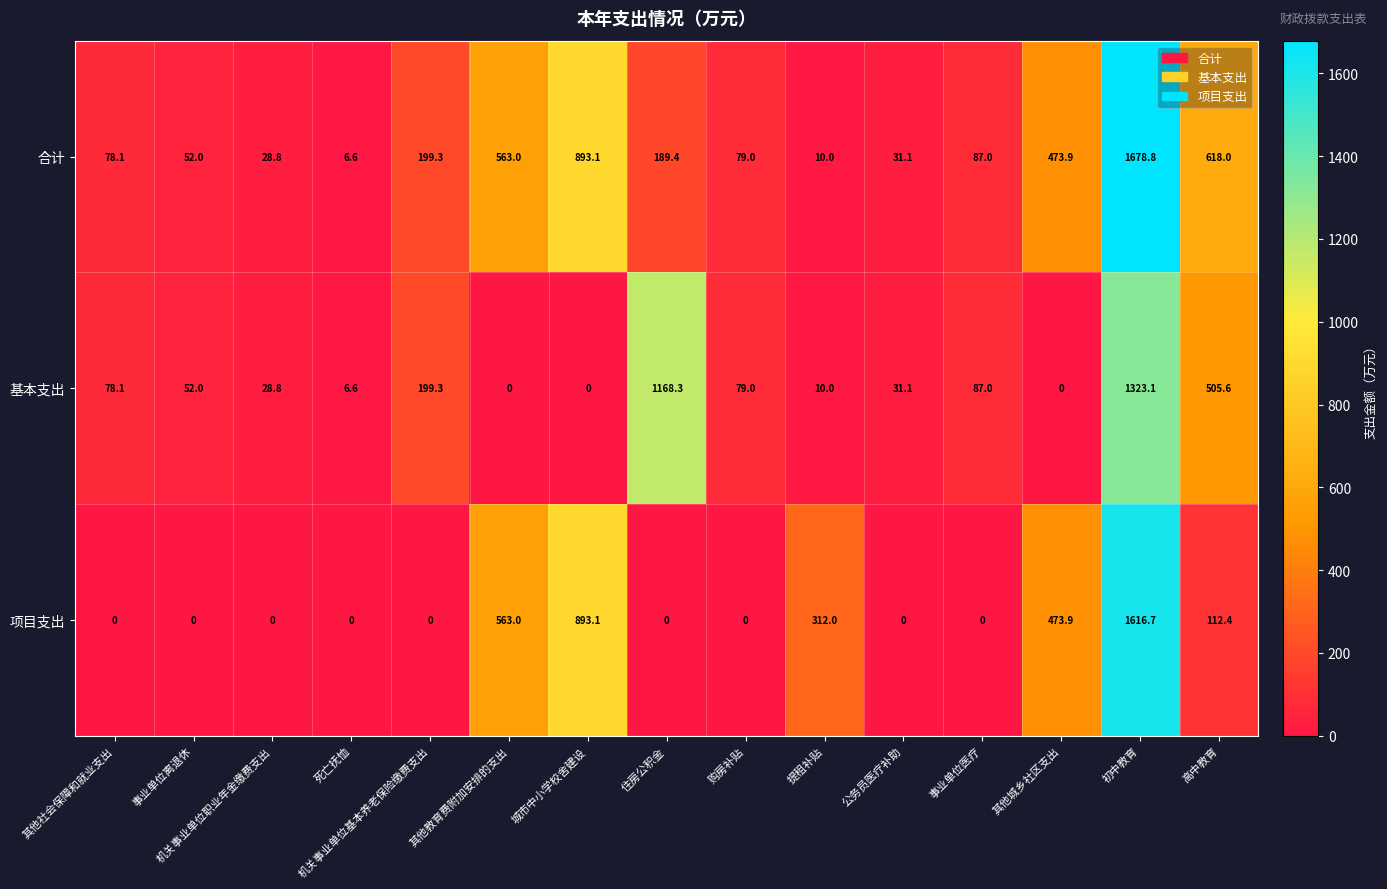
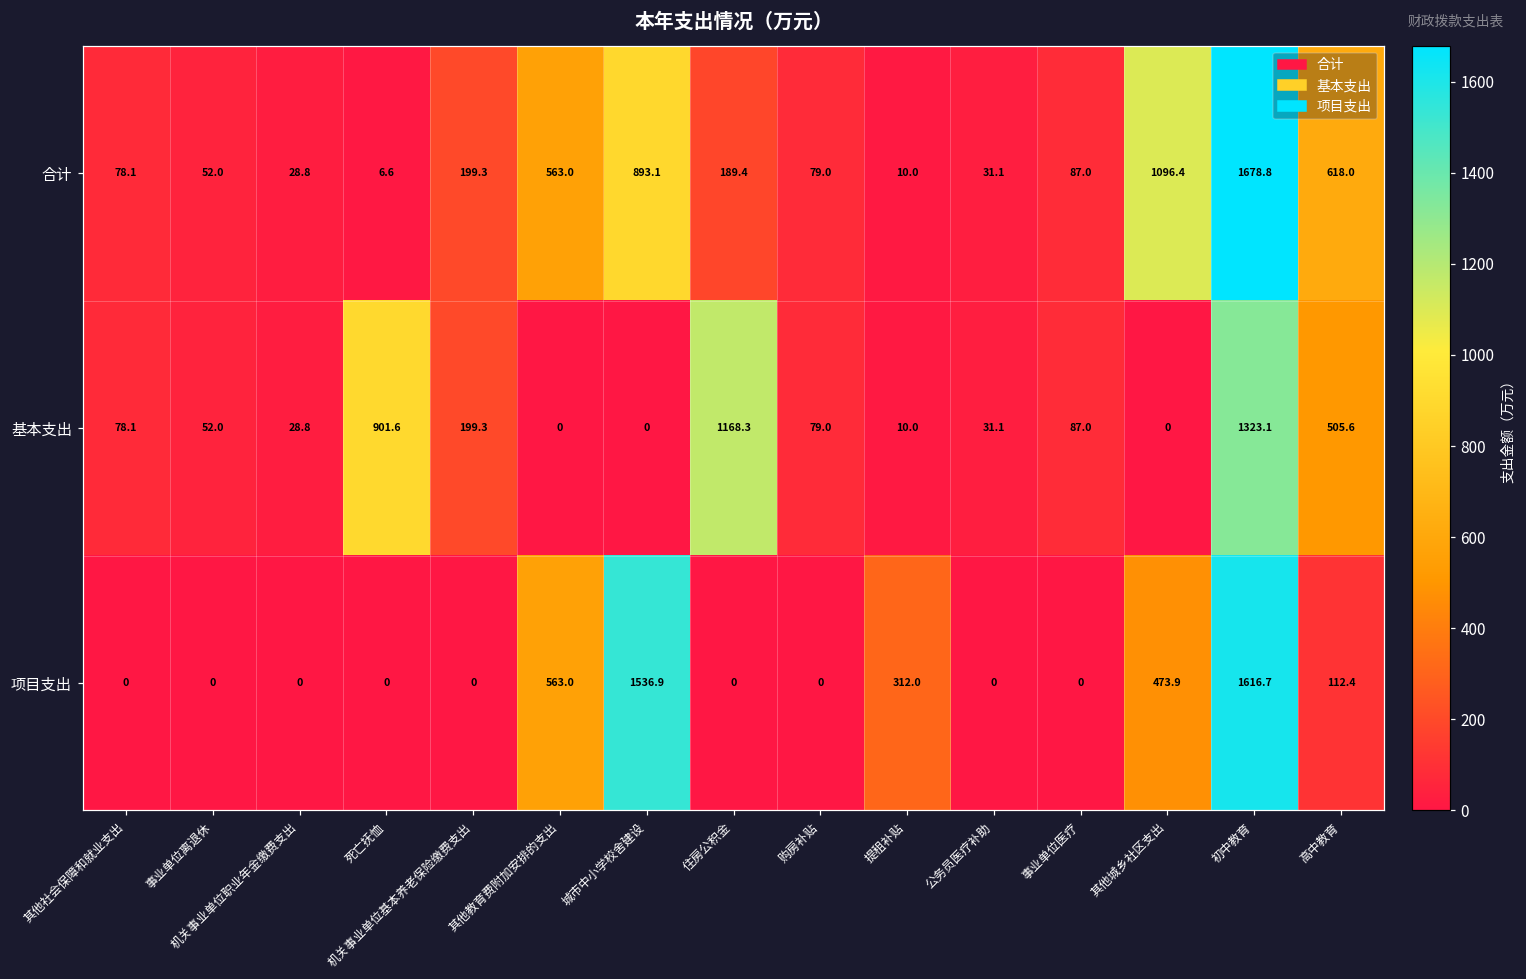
合计, 其他城乡社区支出: 473.9 -> 1096.4
基本支出, 死亡抚恤: 6.6 -> 901.6
项目支出, 城市中小学校舍建设: 893.1 -> 1536.9
